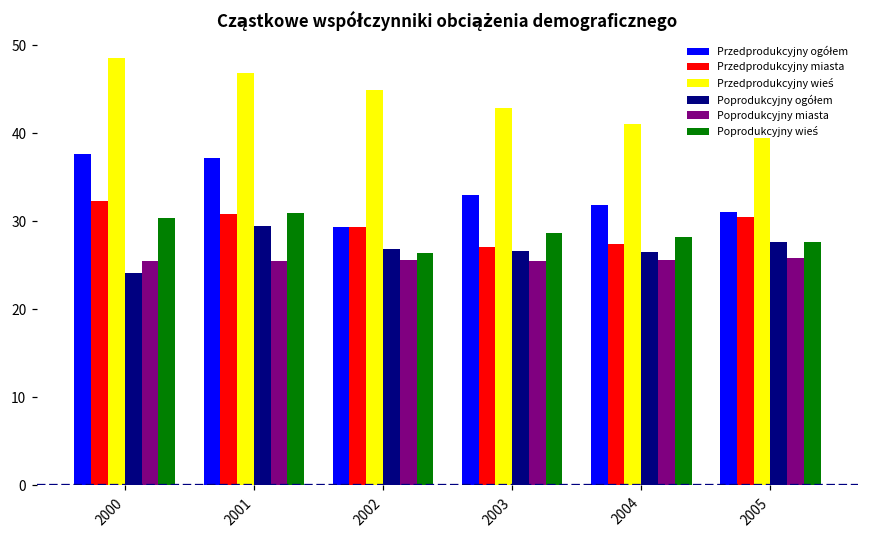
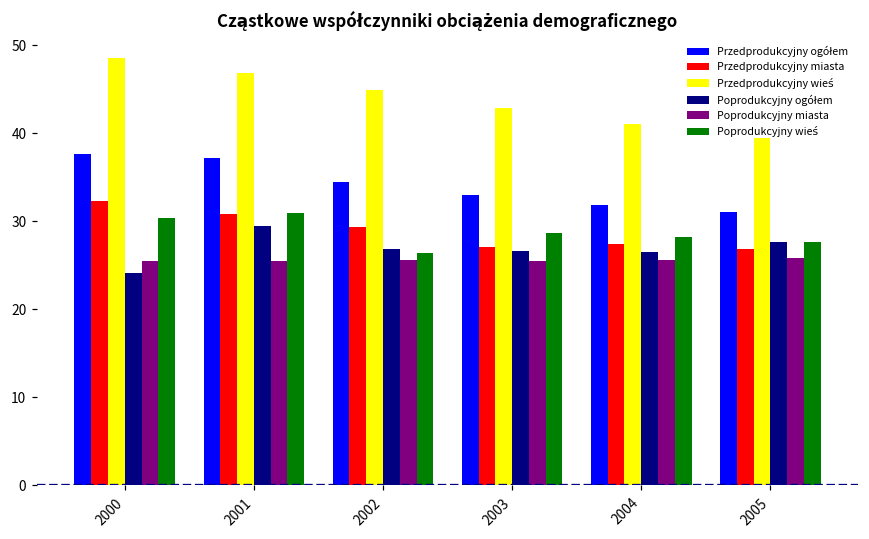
Przedprodukcyjny ogółem, 2002: 29 -> 35
Przedprodukcyjny miasta, 2005: 31 -> 27
